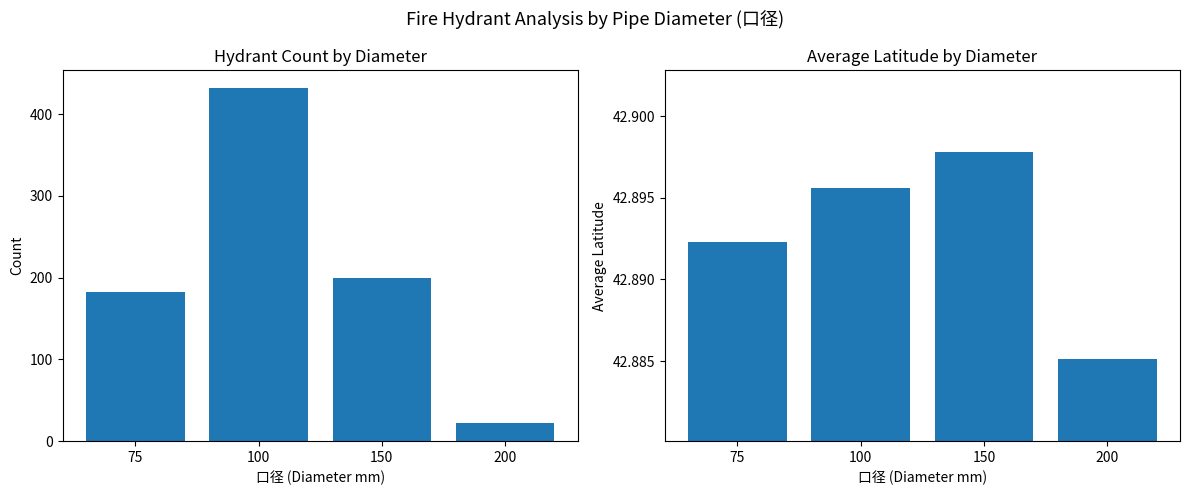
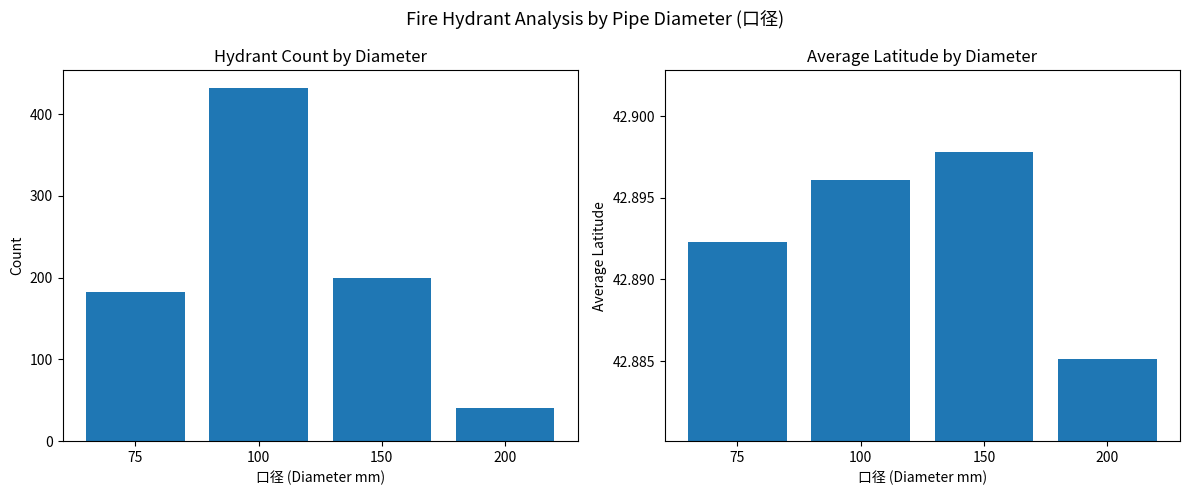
Hydrant Count by Diameter, 200: 20 -> 40
Average Latitude by Diameter, 100: 42.8956 -> 42.8961
